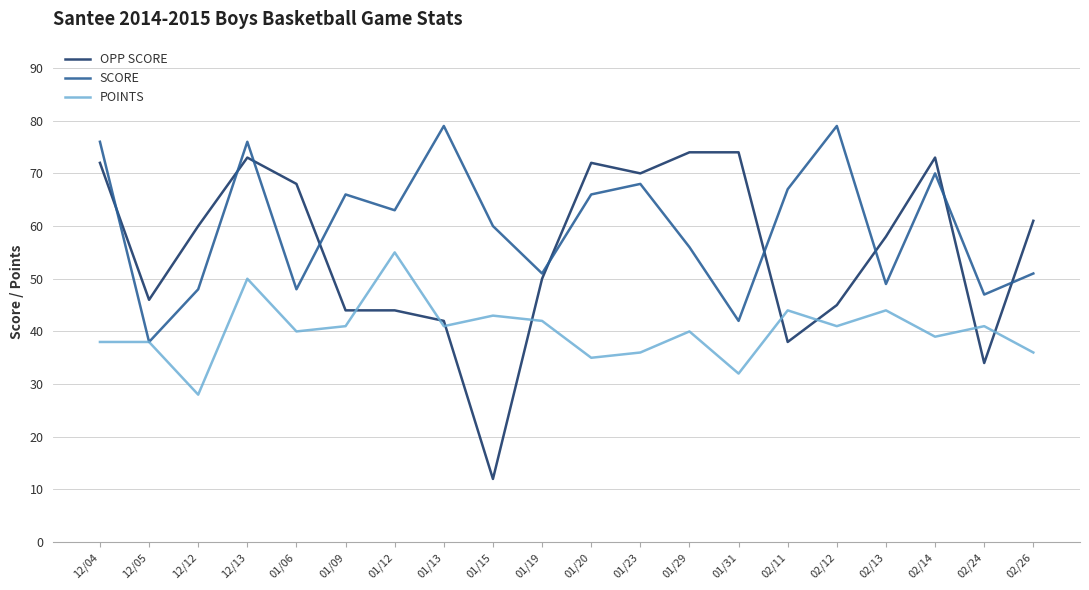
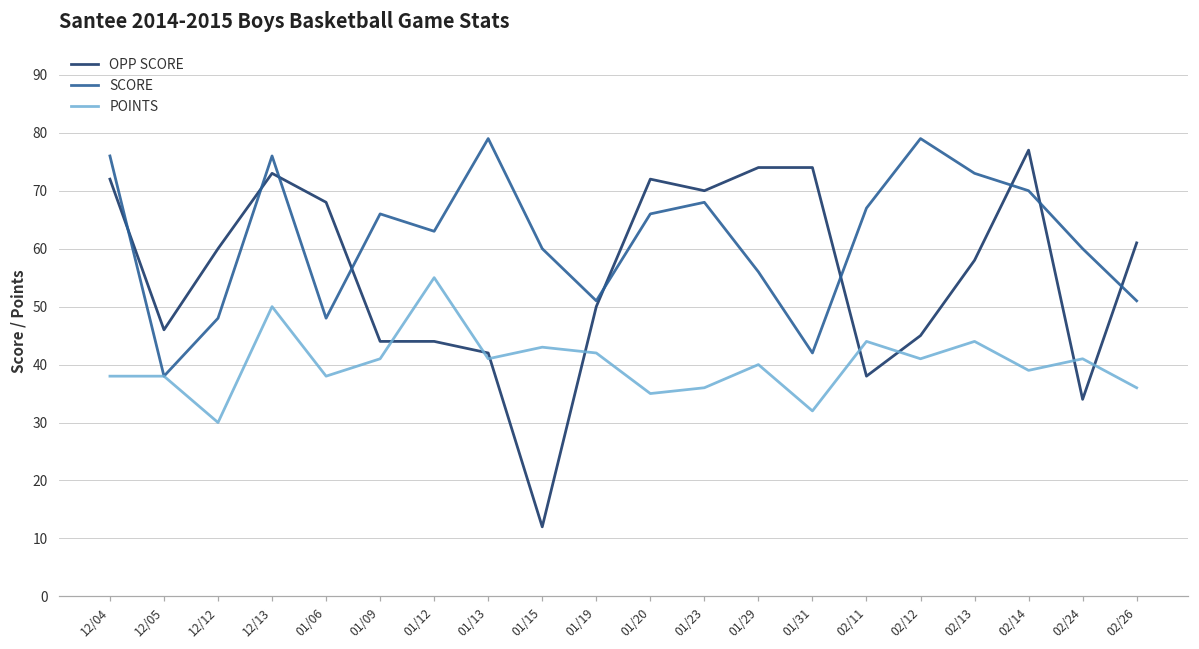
POINTS, 12/12: 28 -> 30
POINTS, 01/06: 40 -> 38
SCORE, 02/13: 49 -> 73
OPP SCORE, 02/14: 73 -> 77
SCORE, 02/24: 47 -> 60
